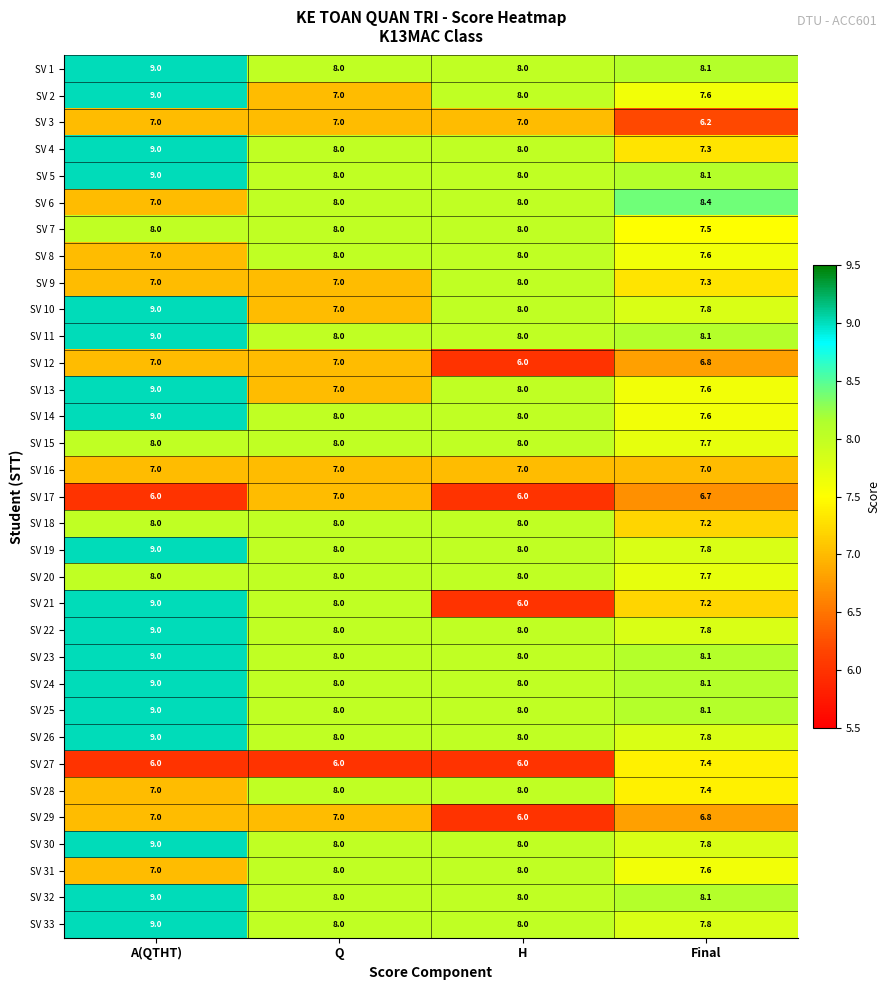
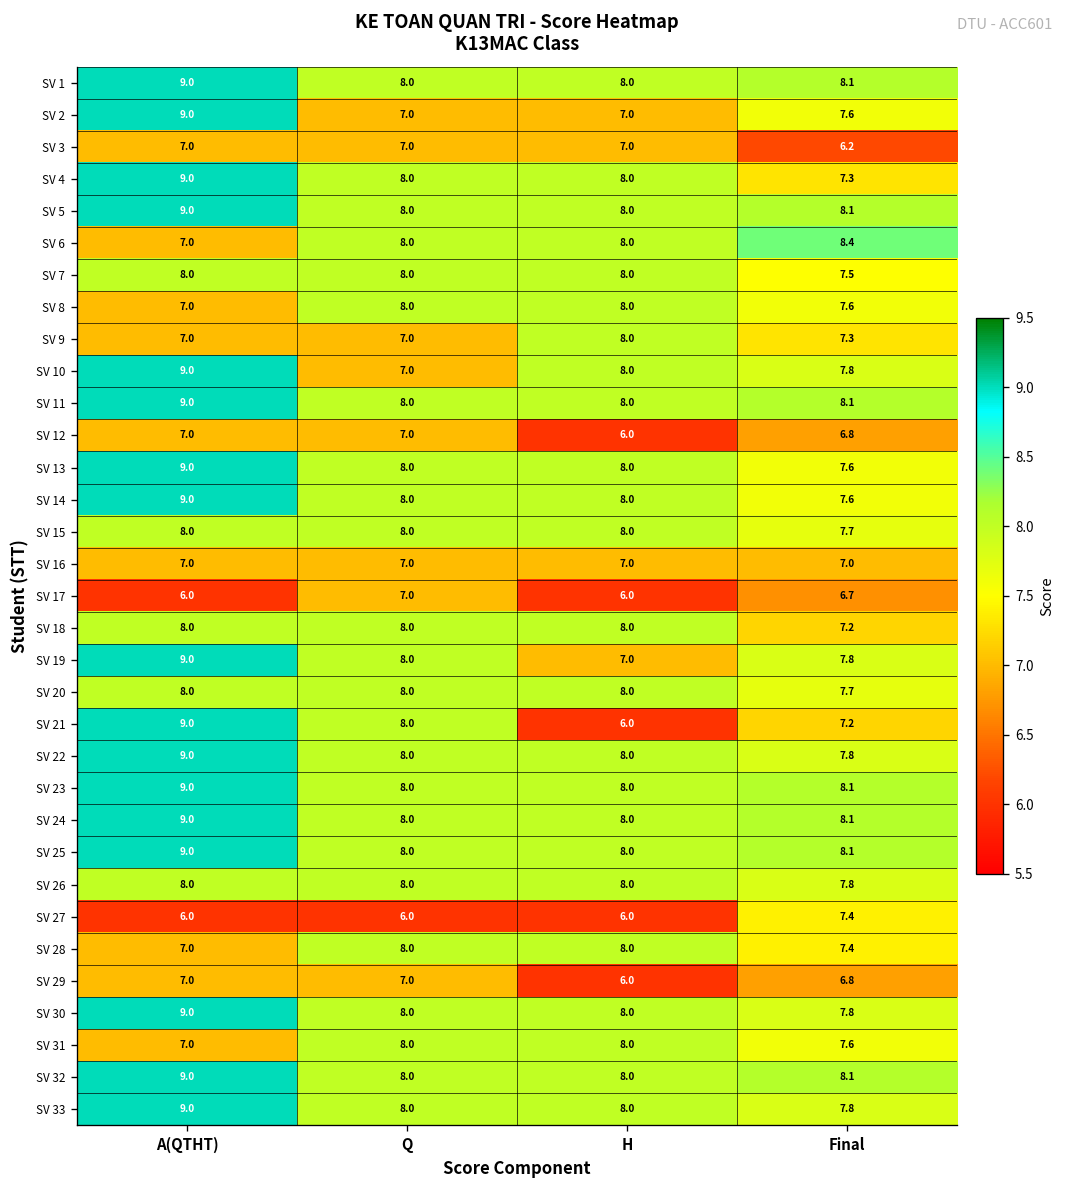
SV 2, H: 8.0 -> 7.0
SV 13, Q: 7.0 -> 8.0
SV 19, H: 8.0 -> 7.0
SV 26, A(QTHT): 9.0 -> 8.0
